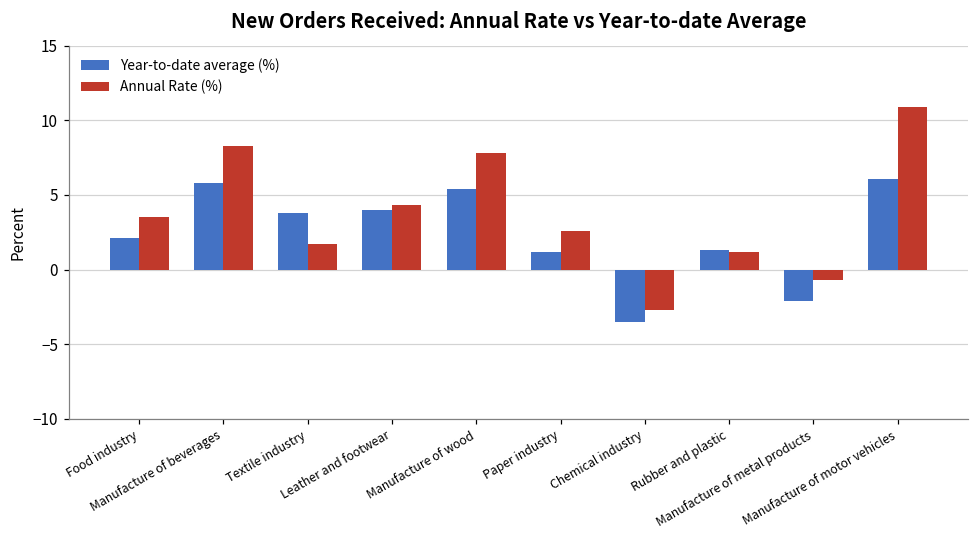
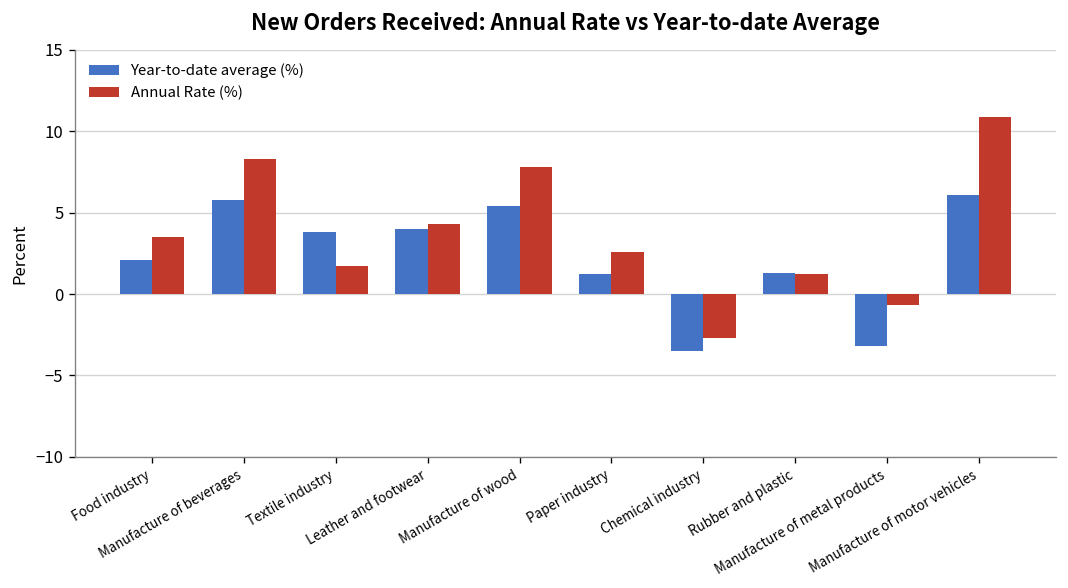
Year-to-date average (%), Manufacture of metal products: -2.1 -> -3.2
